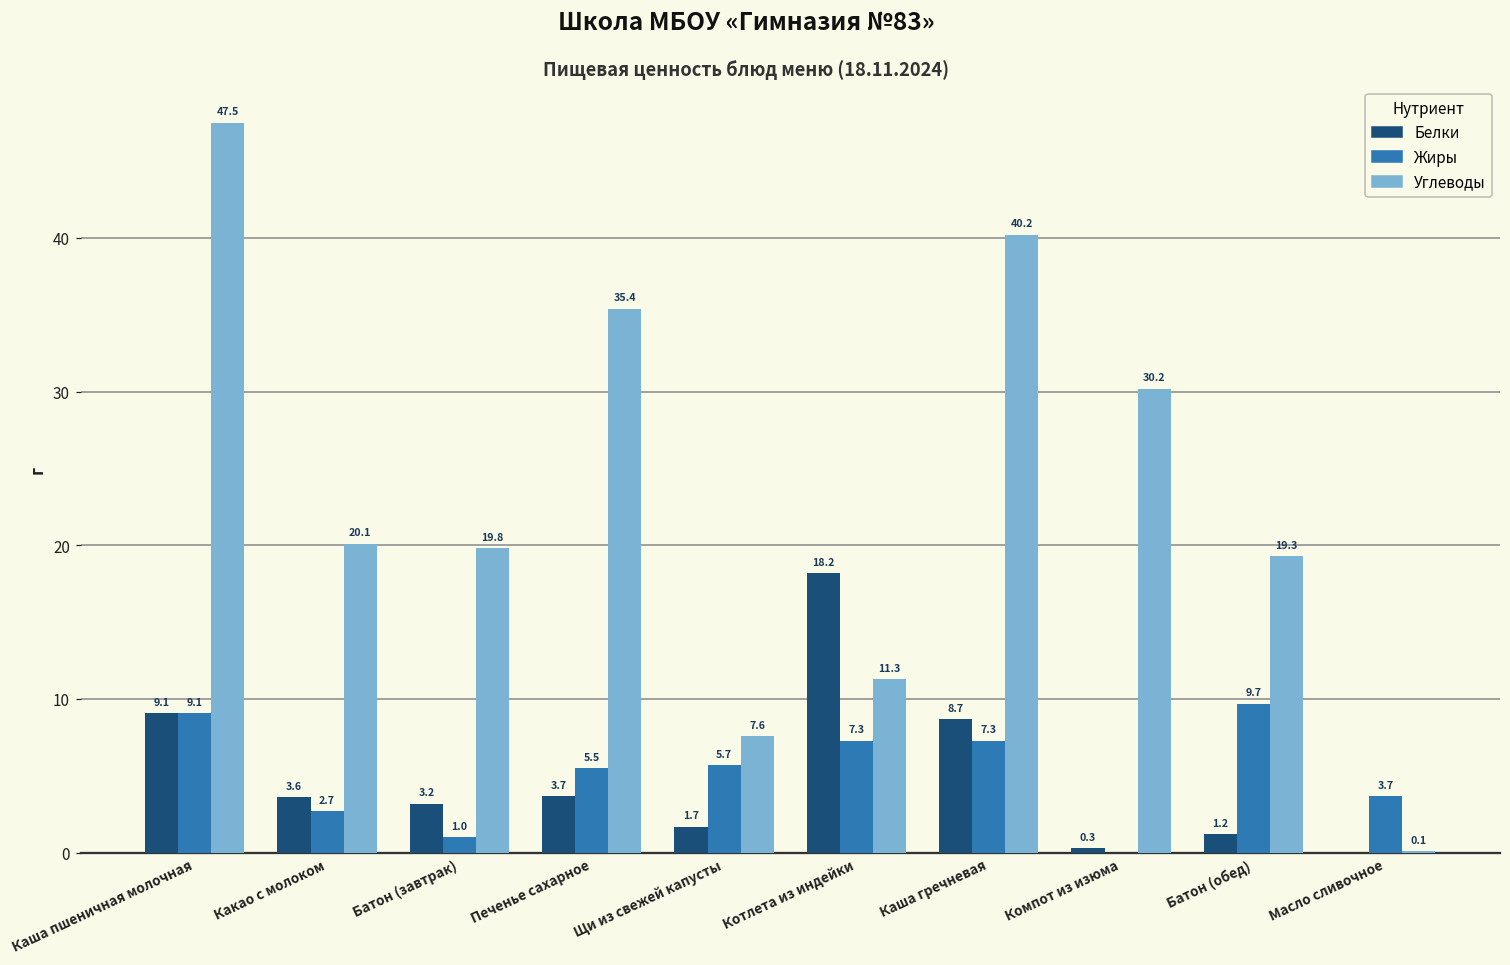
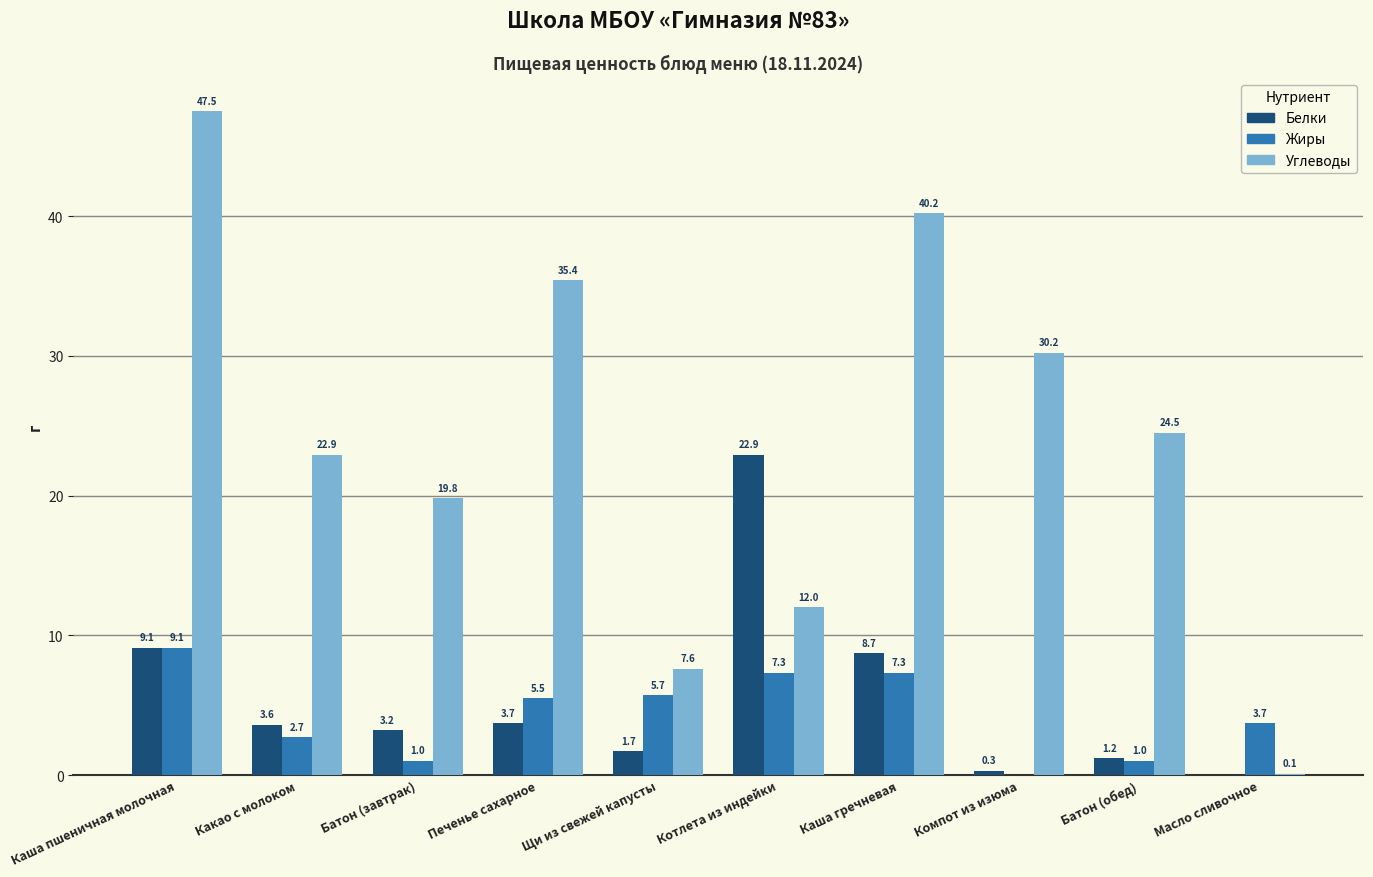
Углеводы, Какао с молоком: 20.1 -> 22.9
Белки, Котлета из индейки: 18.2 -> 22.9
Углеводы, Котлета из индейки: 11.3 -> 12.0
Жиры, Батон (обед): 9.7 -> 1.0
Углеводы, Батон (обед): 19.3 -> 24.5
